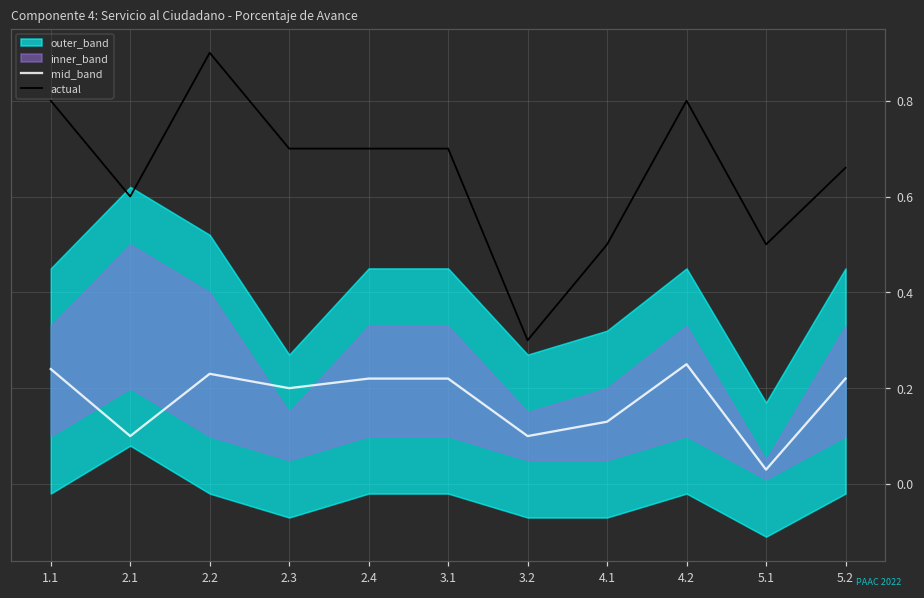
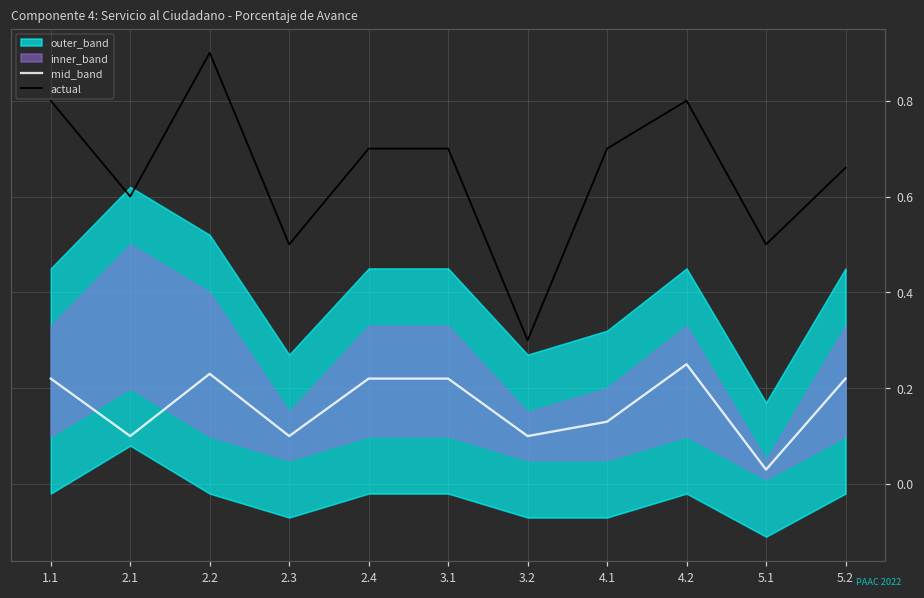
mid_band, 1.1: 0.24 -> 0.22
mid_band, 2.3: 0.2 -> 0.1
actual, 2.3: 0.7 -> 0.5
actual, 4.1: 0.5 -> 0.7
